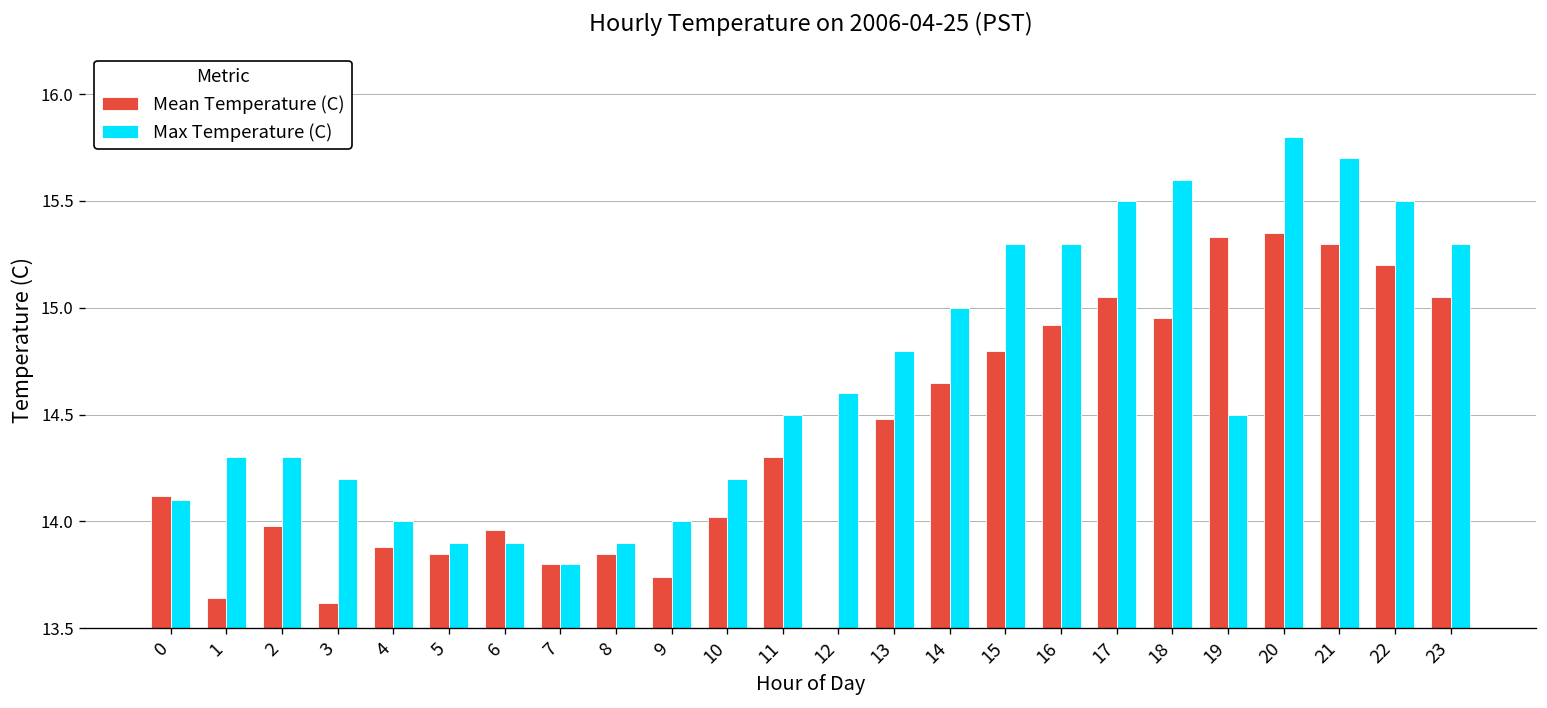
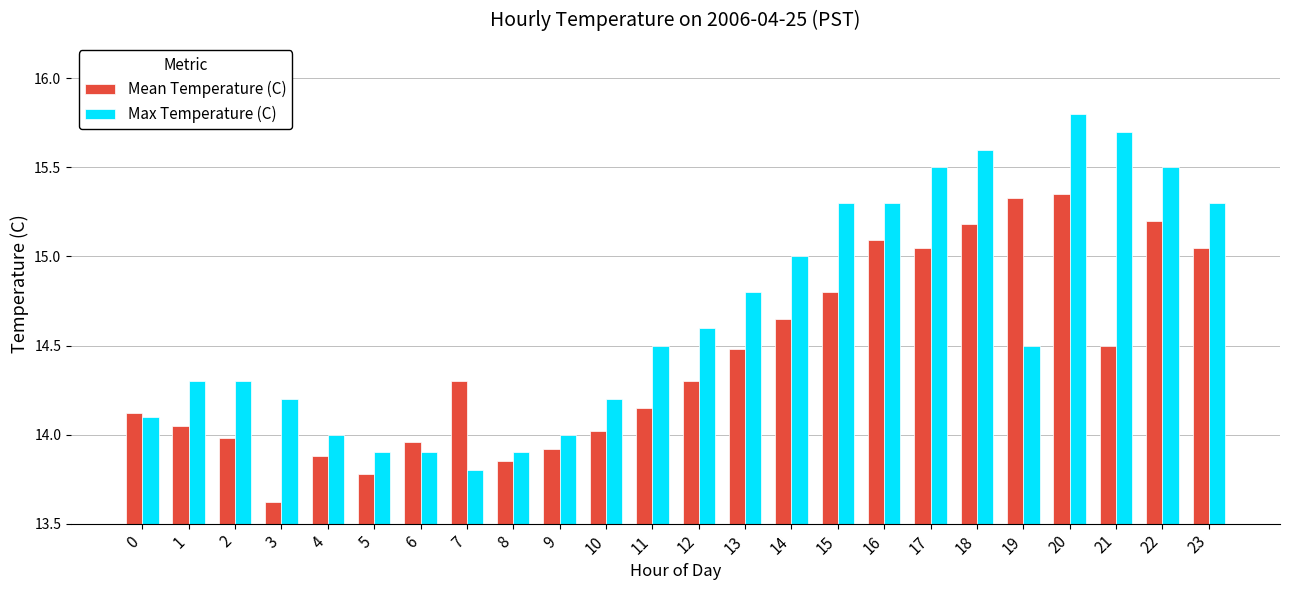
Mean Temperature (C), 1: 13.64 -> 14.05
Mean Temperature (C), 5: 13.85 -> 13.78
Mean Temperature (C), 7: 13.8 -> 14.3
Mean Temperature (C), 9: 13.74 -> 13.92
Mean Temperature (C), 11: 14.30 -> 14.15
Mean Temperature (C), 12: 13.5 -> 14.3
Mean Temperature (C), 16: 14.92 -> 15.09
Mean Temperature (C), 18: 14.95 -> 15.18
Mean Temperature (C), 21: 15.3 -> 14.5
